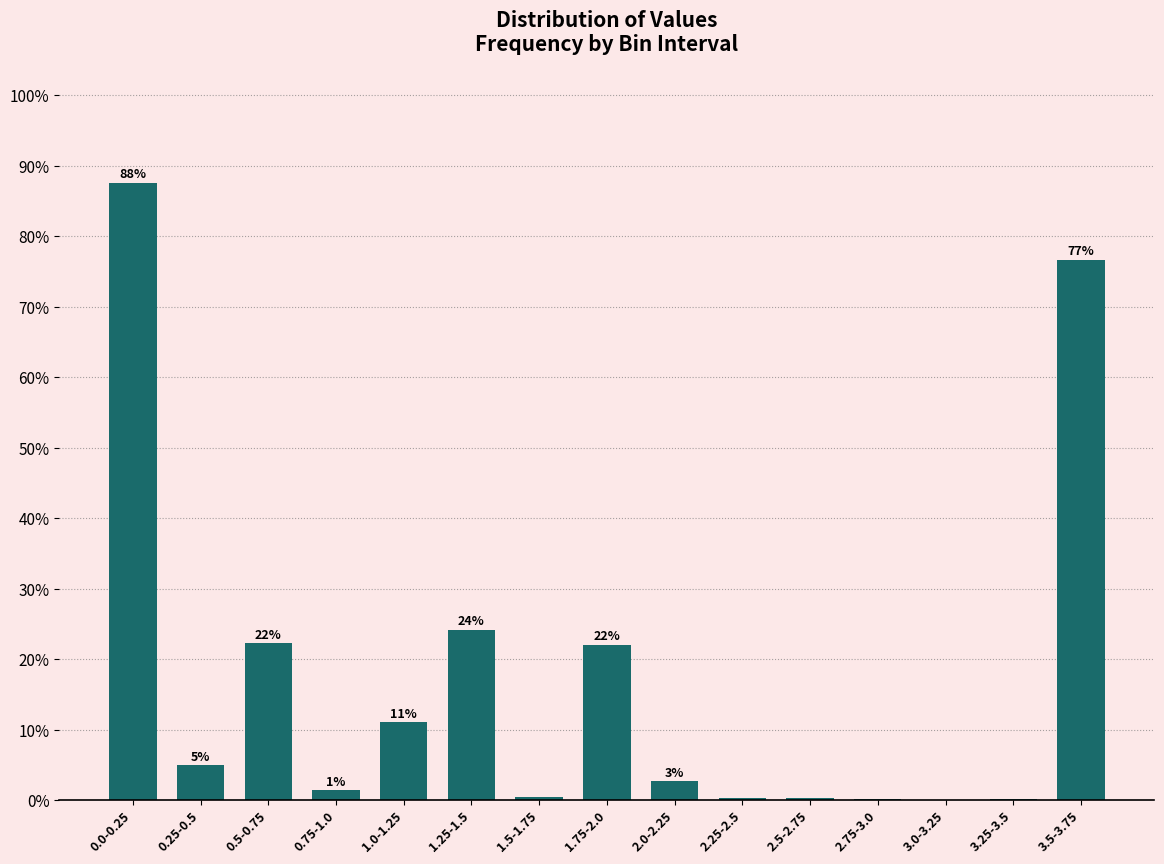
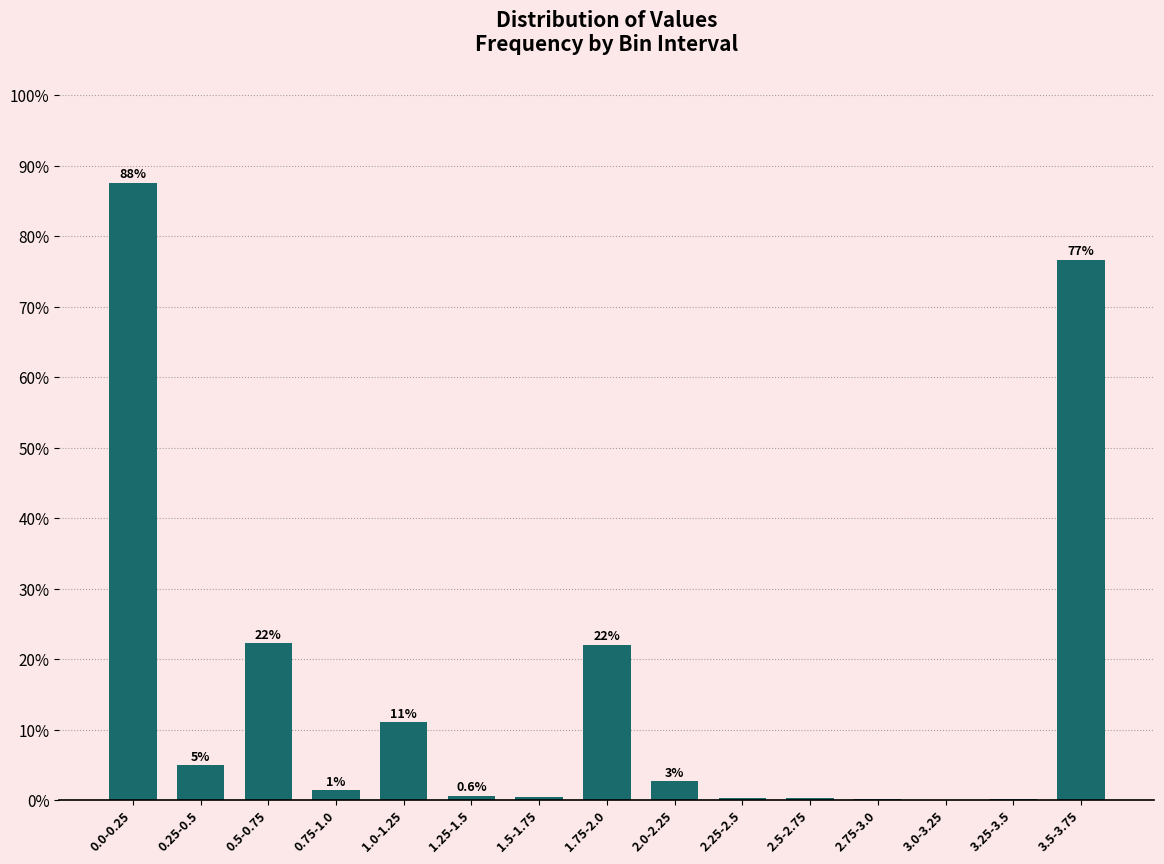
1.25-1.5: 24% -> 0.6%
